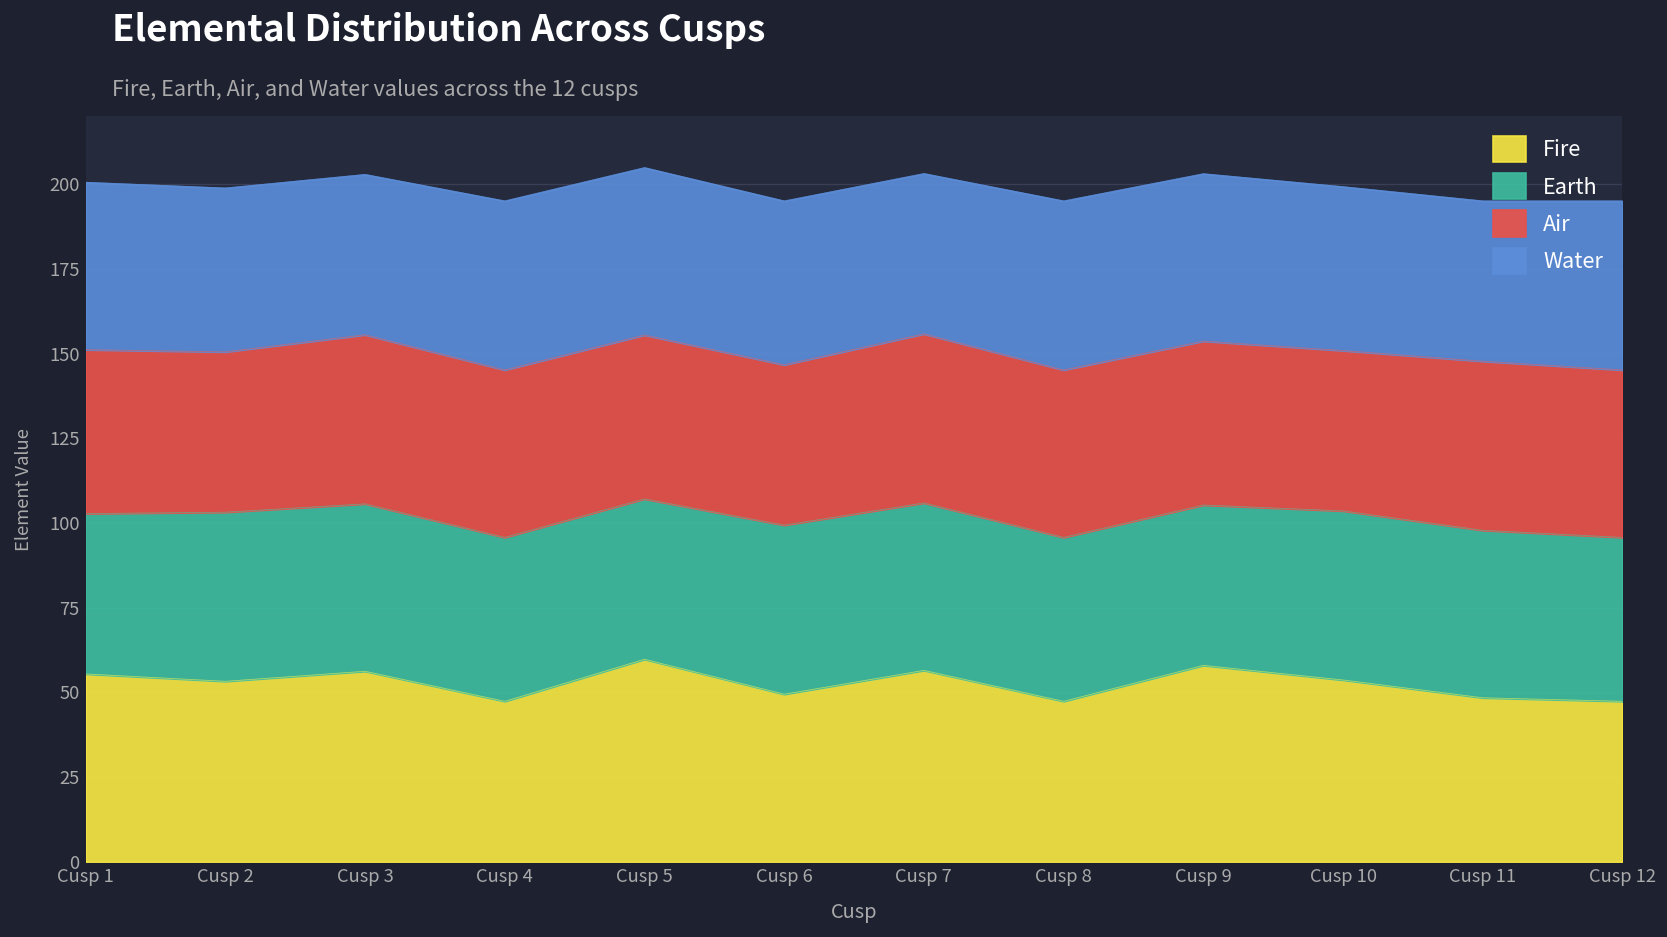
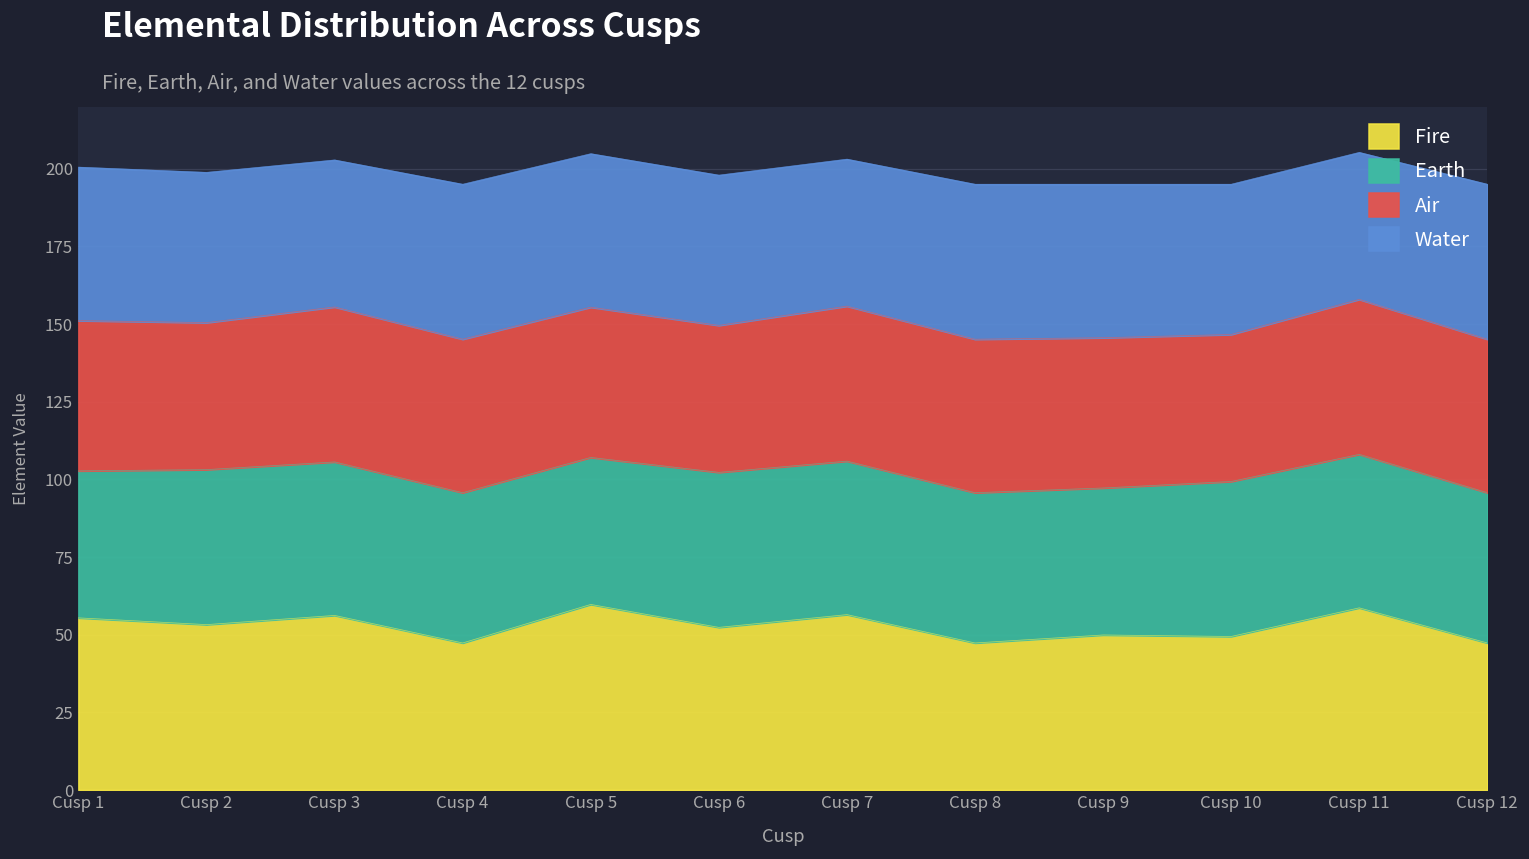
Fire, Cusp 6: 49 -> 52
Fire, Cusp 9: 58 -> 50
Fire, Cusp 10: 54 -> 49
Fire, Cusp 11: 48 -> 59
